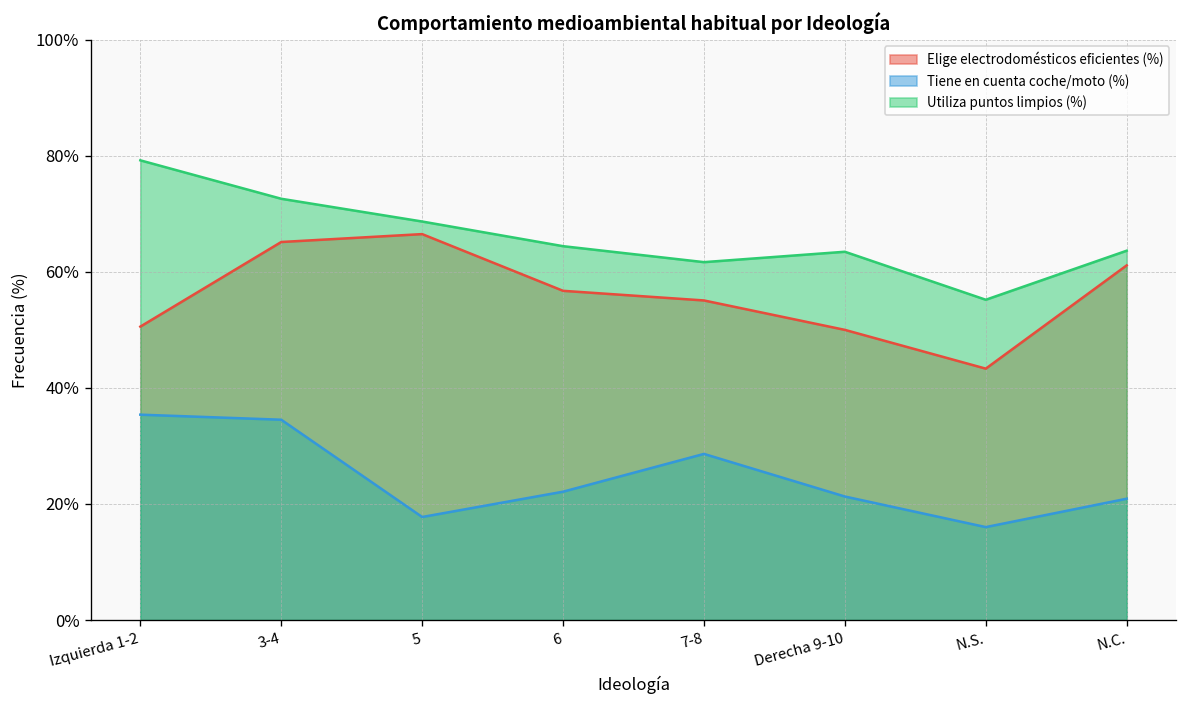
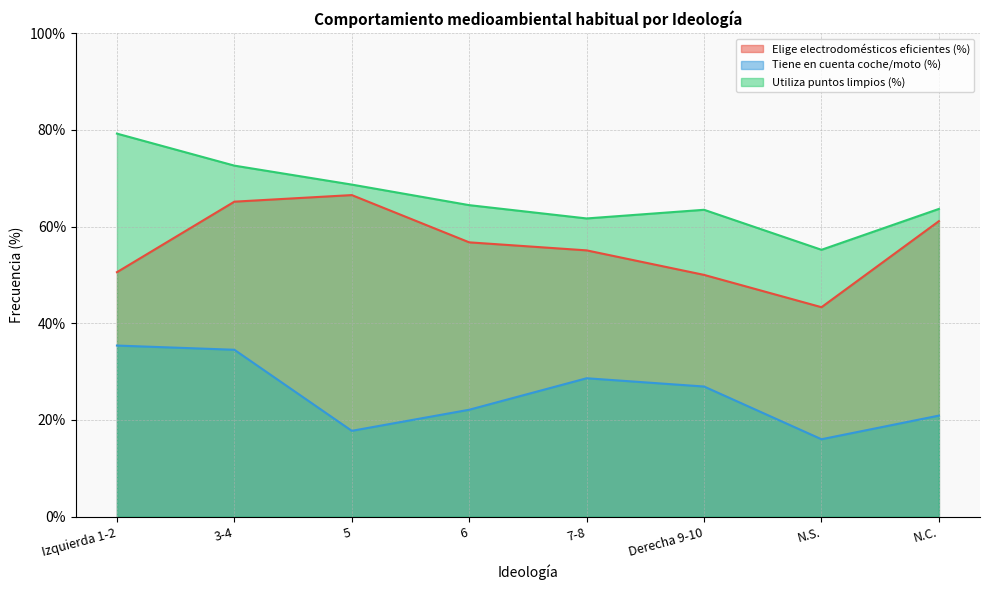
Tiene en cuenta coche/moto (%), Derecha 9-10: 21% -> 27%
